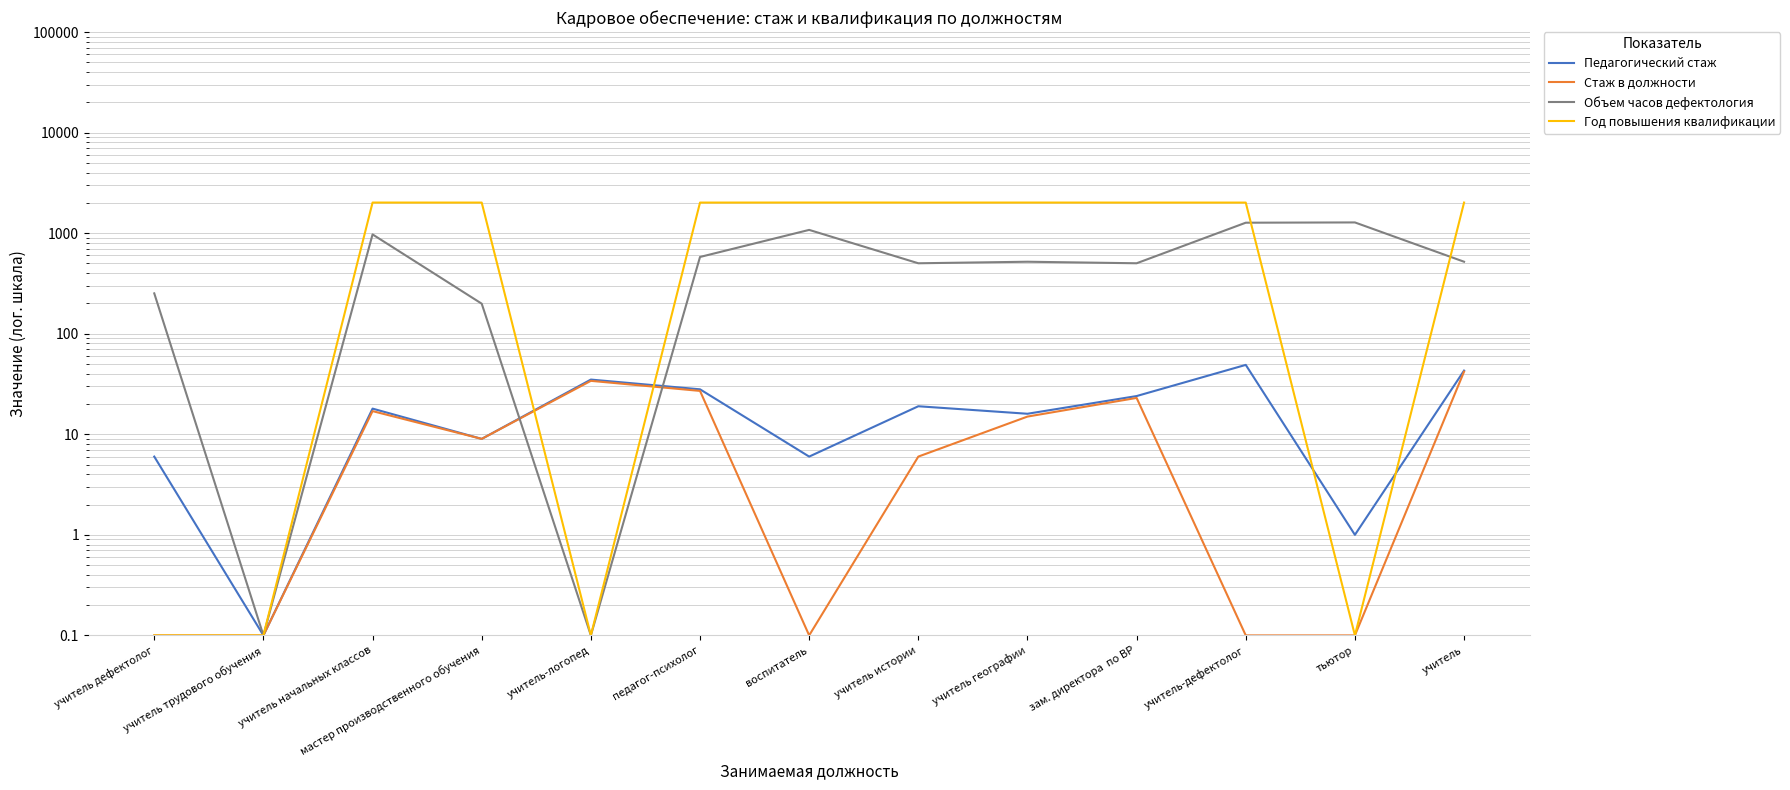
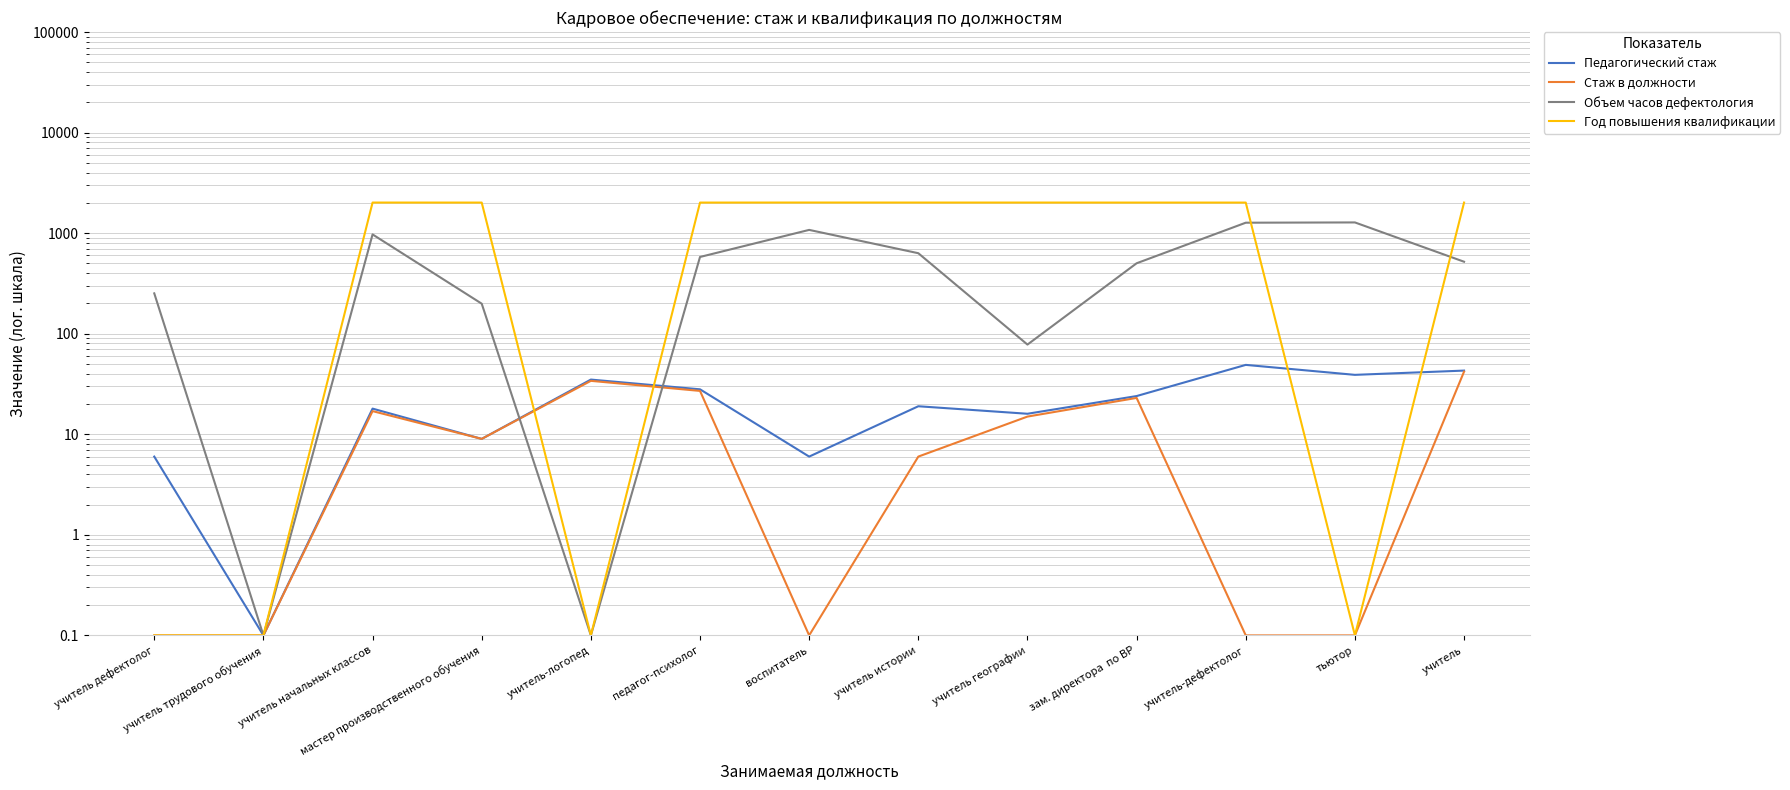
Объем часов дефектология, учитель истории: 500 -> 600
Объем часов дефектология, учитель географии: 500 -> 80
Педагогический стаж, тьютор: 1 -> 39
